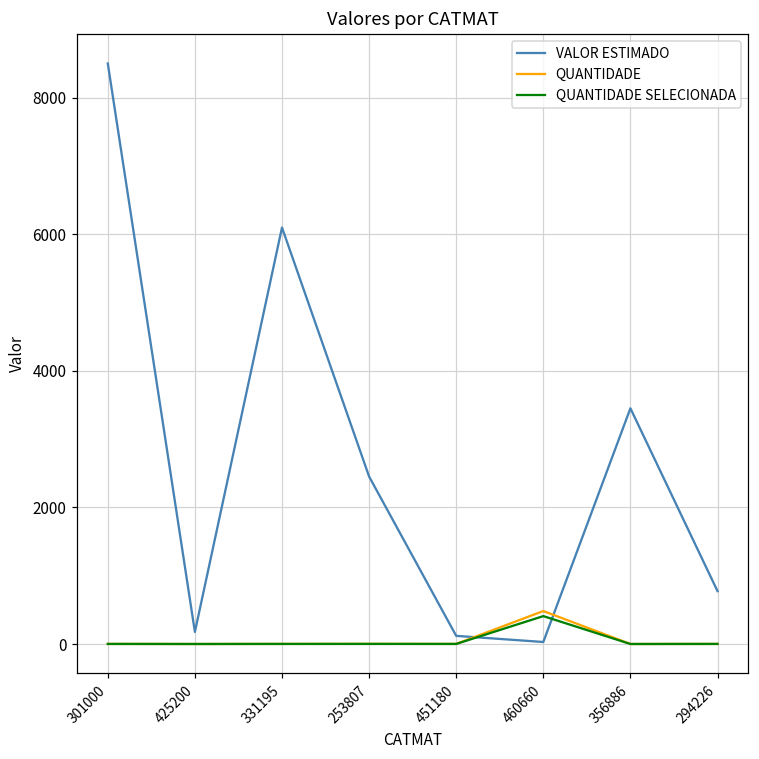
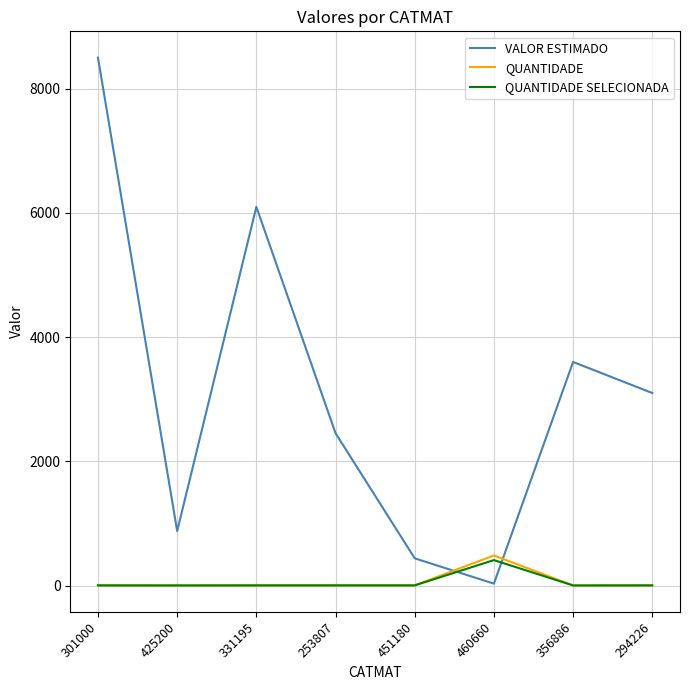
VALOR ESTIMADO, 425200: 200 -> 900
VALOR ESTIMADO, 451180: 100 -> 400
VALOR ESTIMADO, 356886: 3500 -> 3600
VALOR ESTIMADO, 294226: 800 -> 3100
